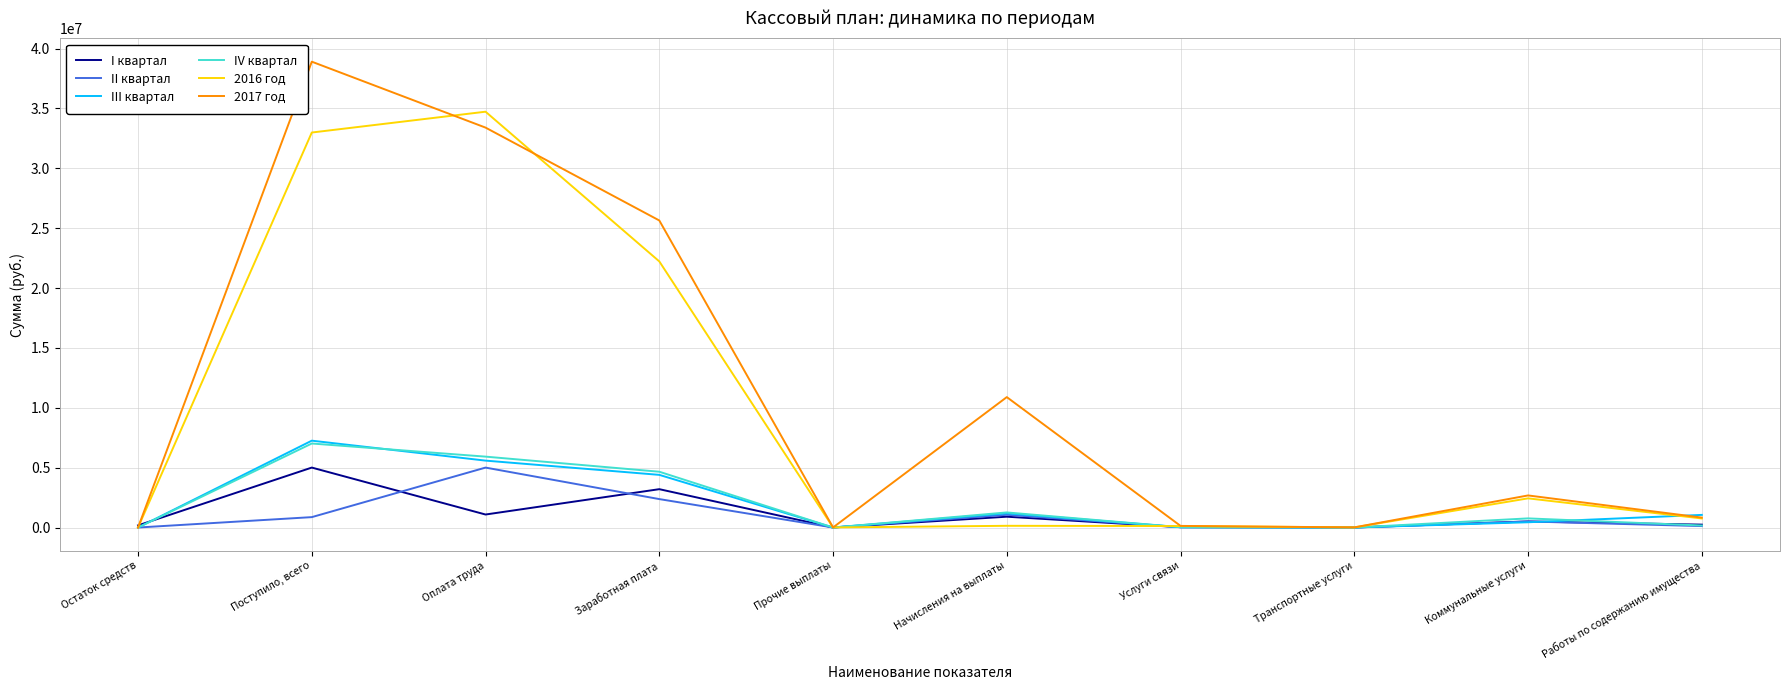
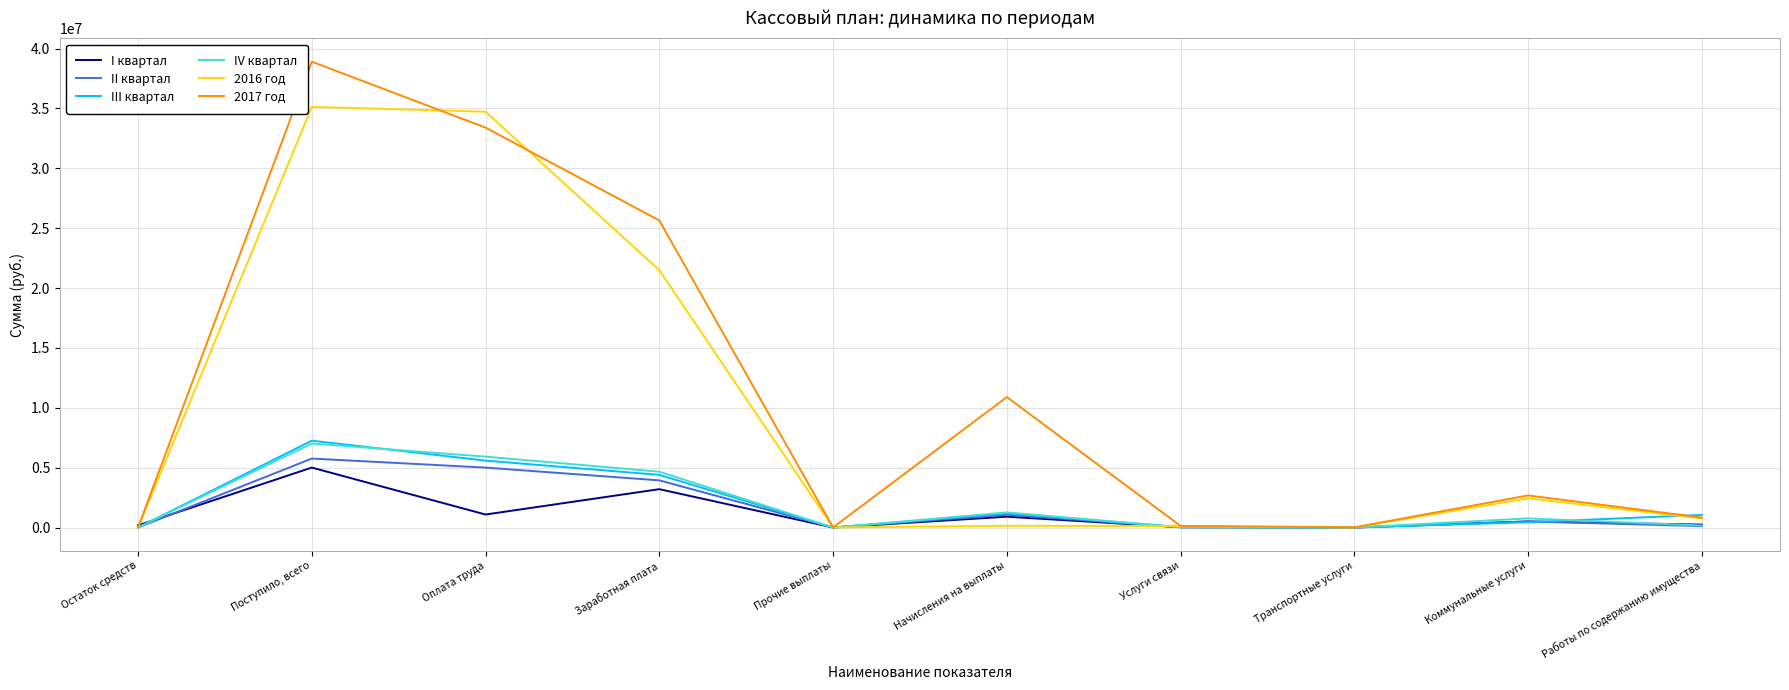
II квартал, Поступило, всего: 900000 -> 5800000
2016 год, Поступило, всего: 33000000 -> 35100000
II квартал, Заработная плата: 2400000 -> 3900000
2016 год, Заработная плата: 22200000 -> 21500000
